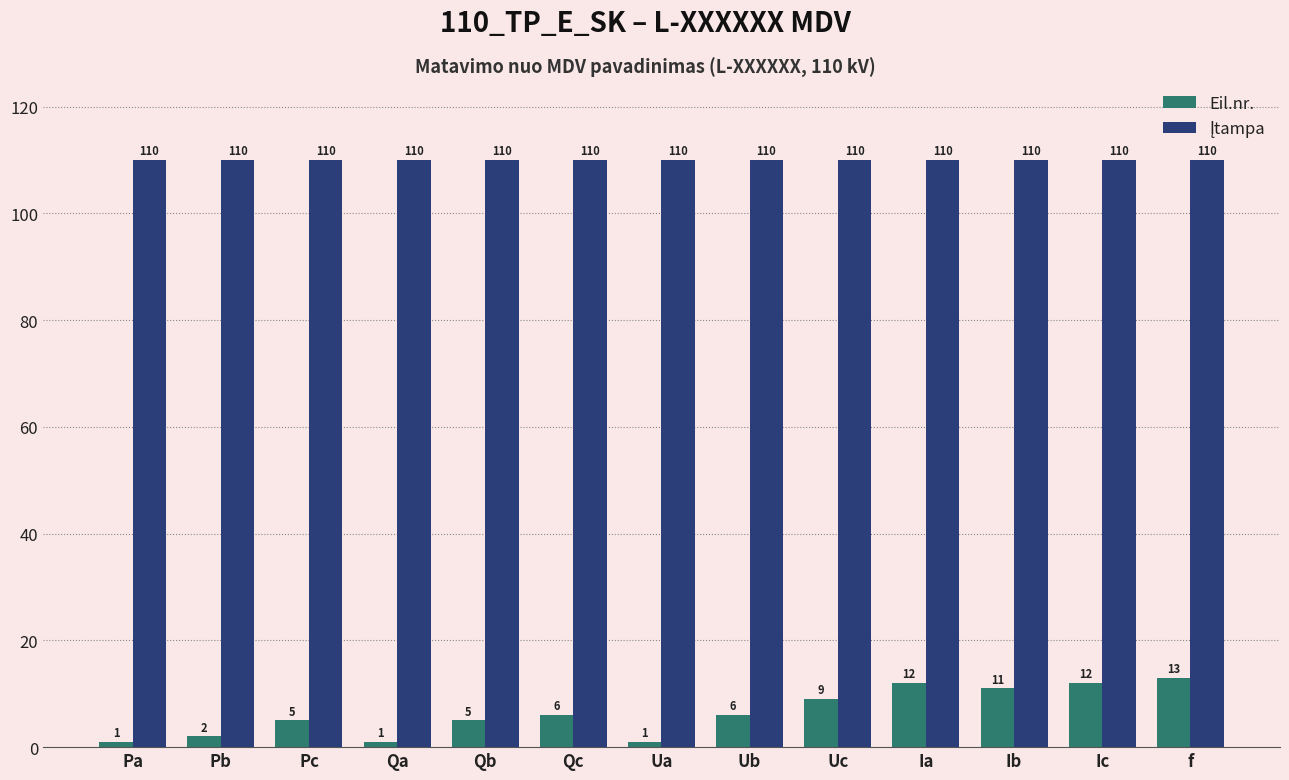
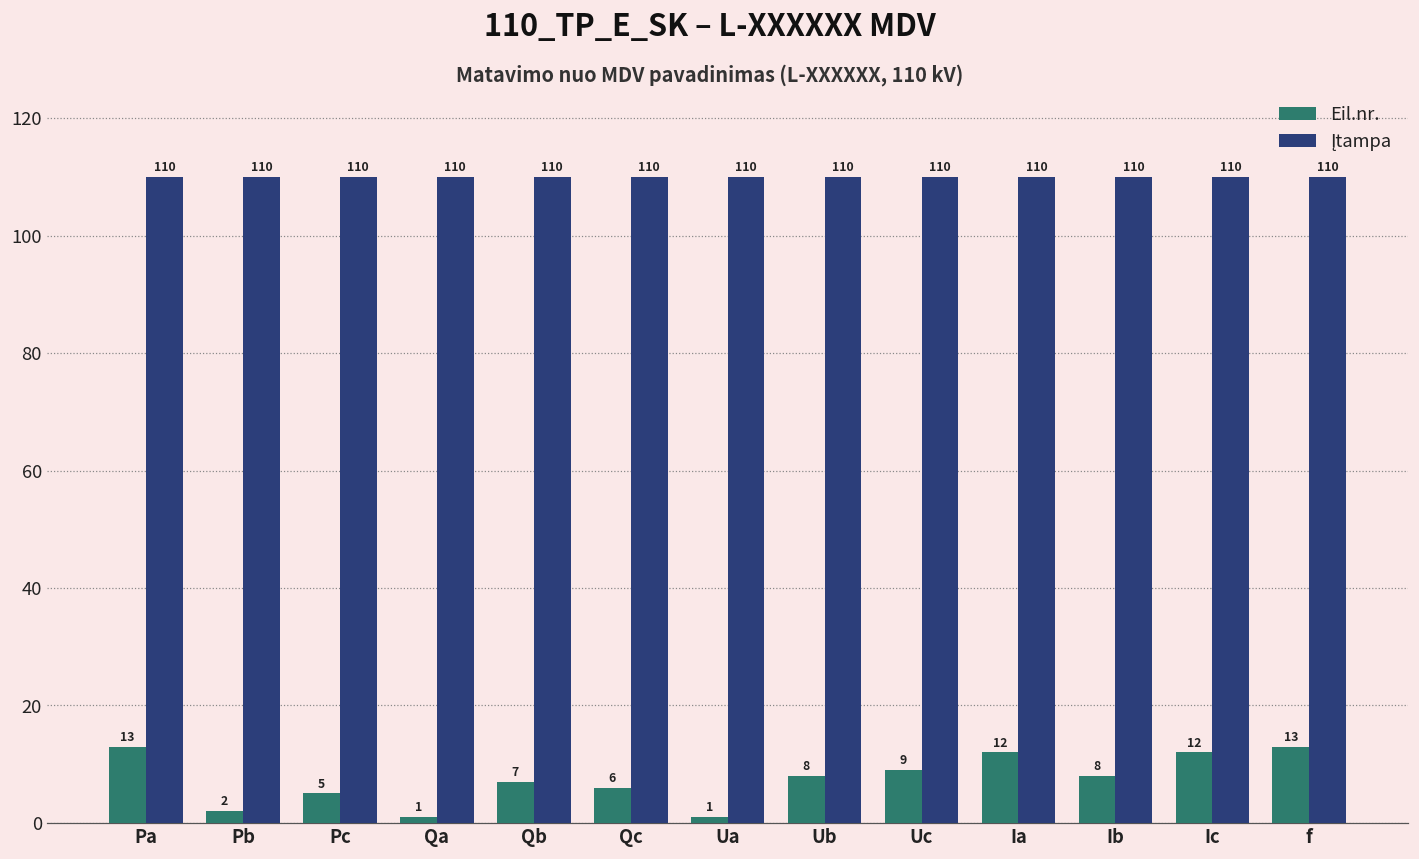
Eil.nr., Pa: 1 -> 13
Eil.nr., Qb: 5 -> 7
Eil.nr., Ub: 6 -> 8
Eil.nr., Ib: 11 -> 8
